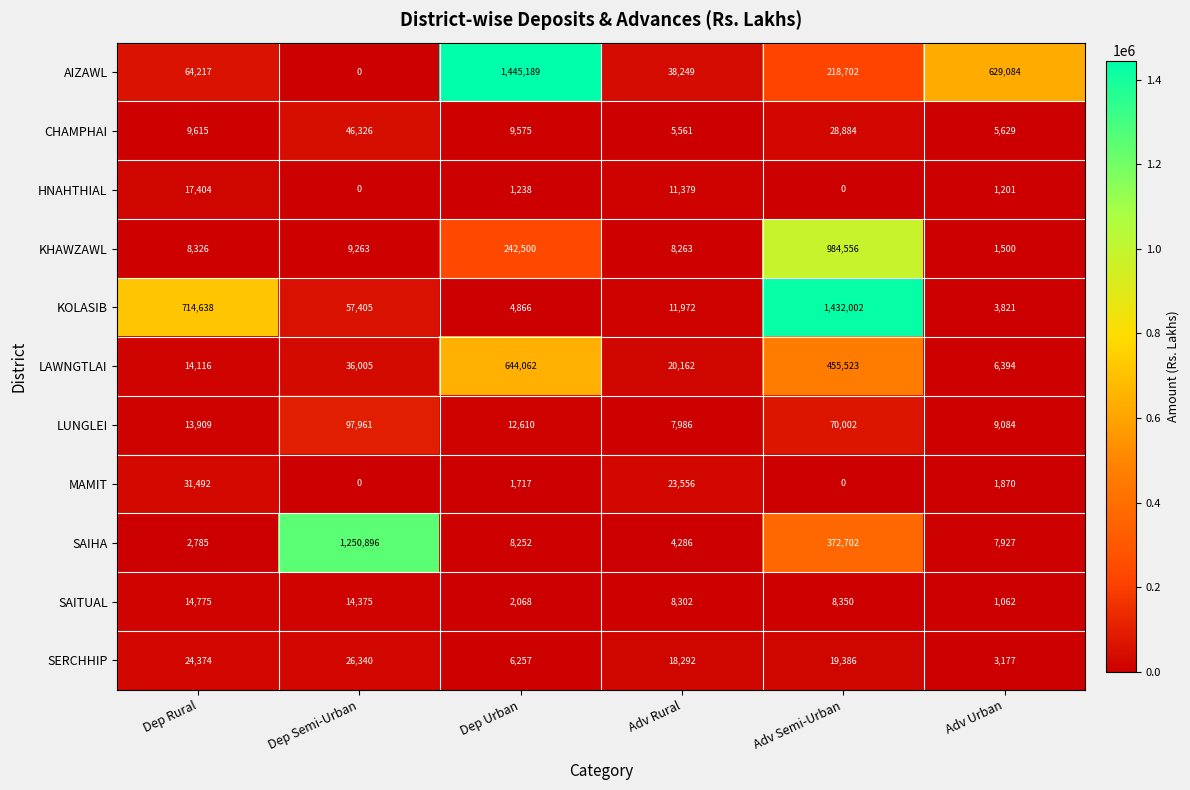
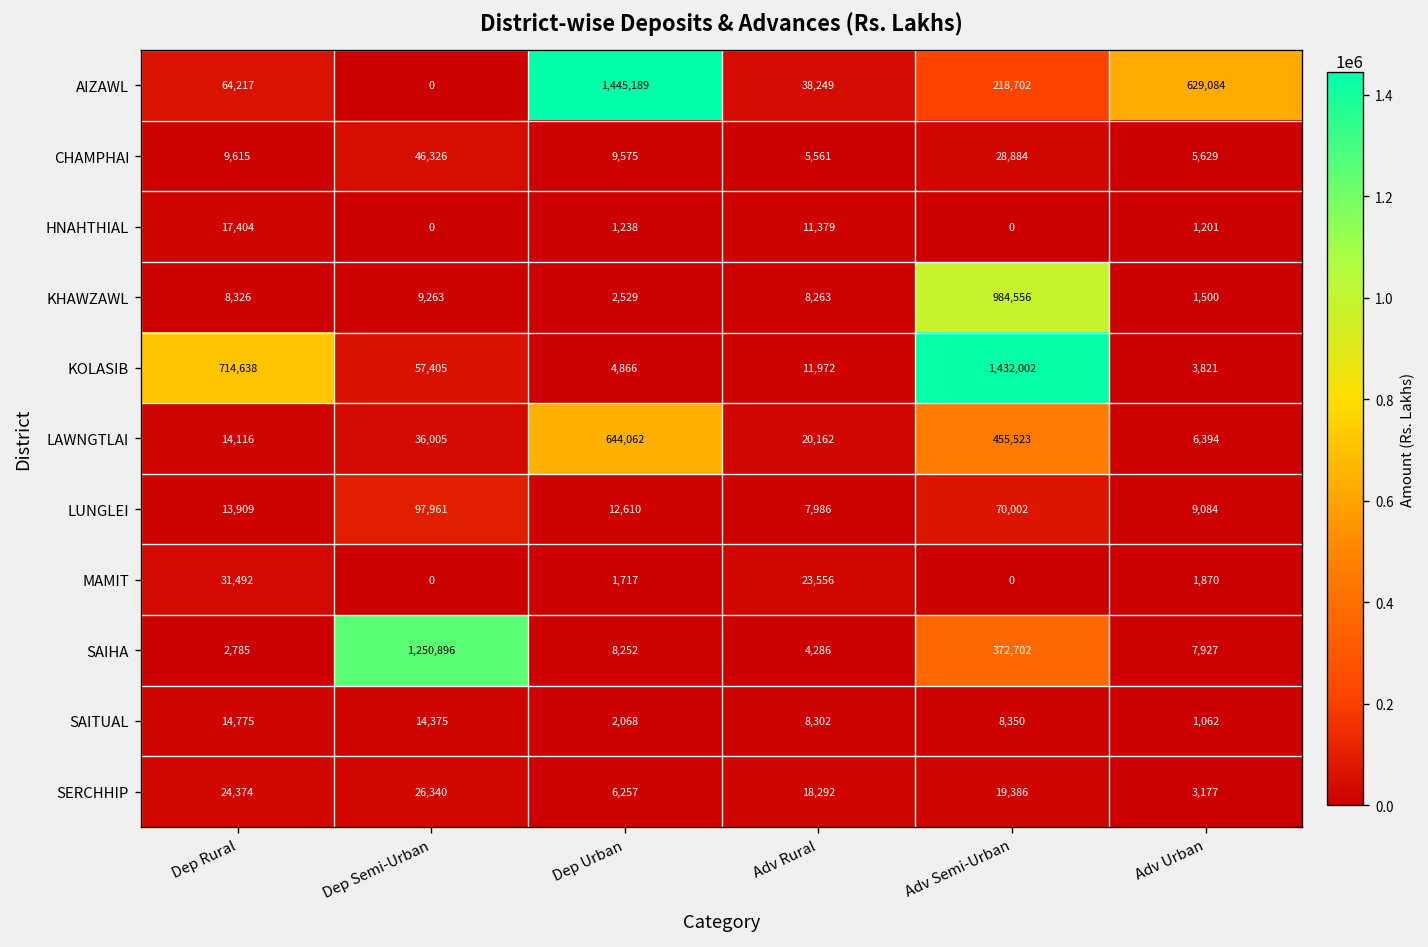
KHAWZAWL, Dep Urban: 242,500 -> 2,529
